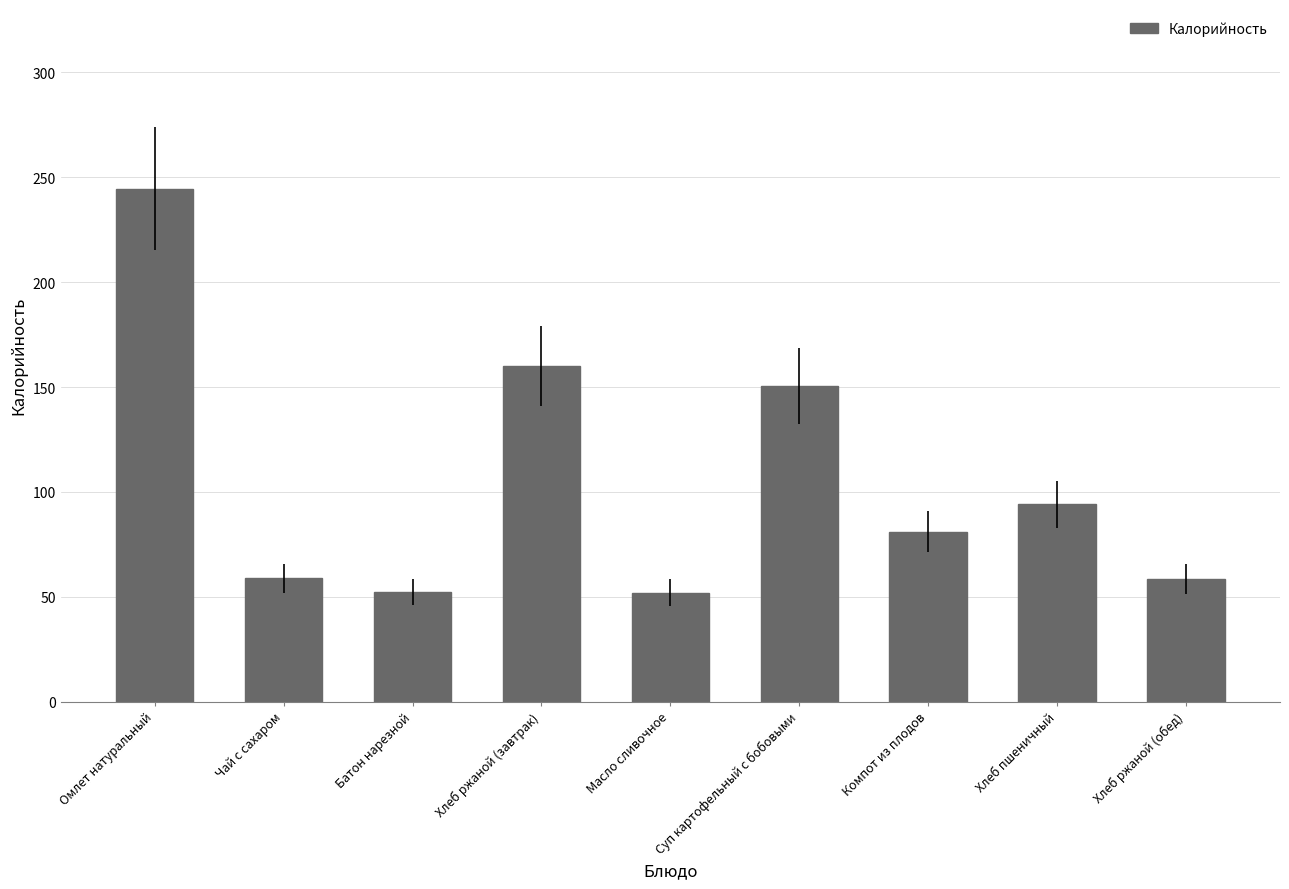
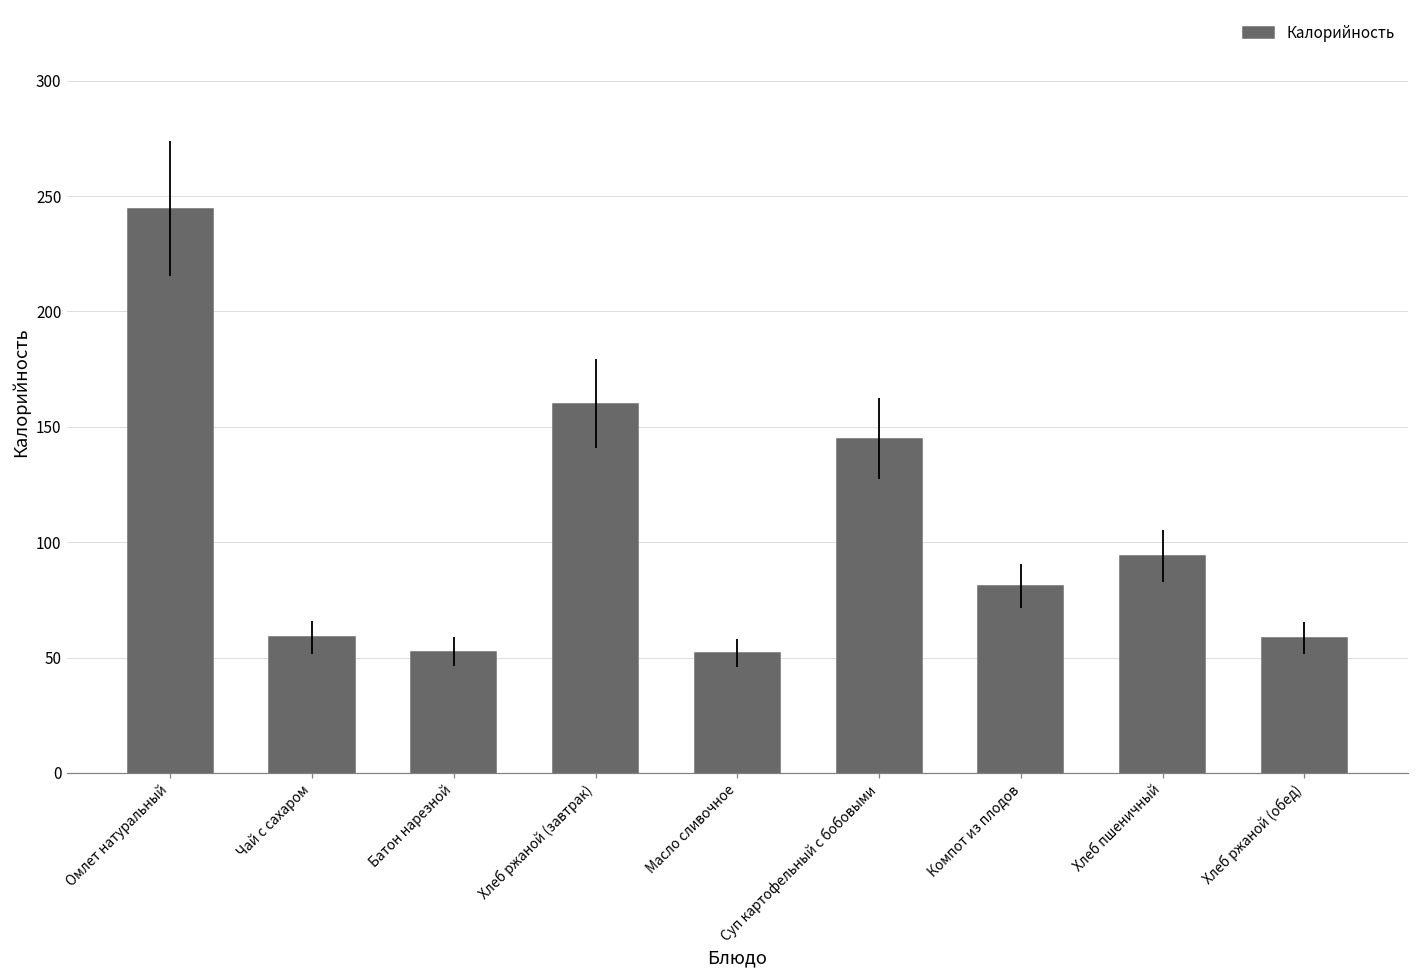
Суп картофельный с бобовыми: 151 -> 145
